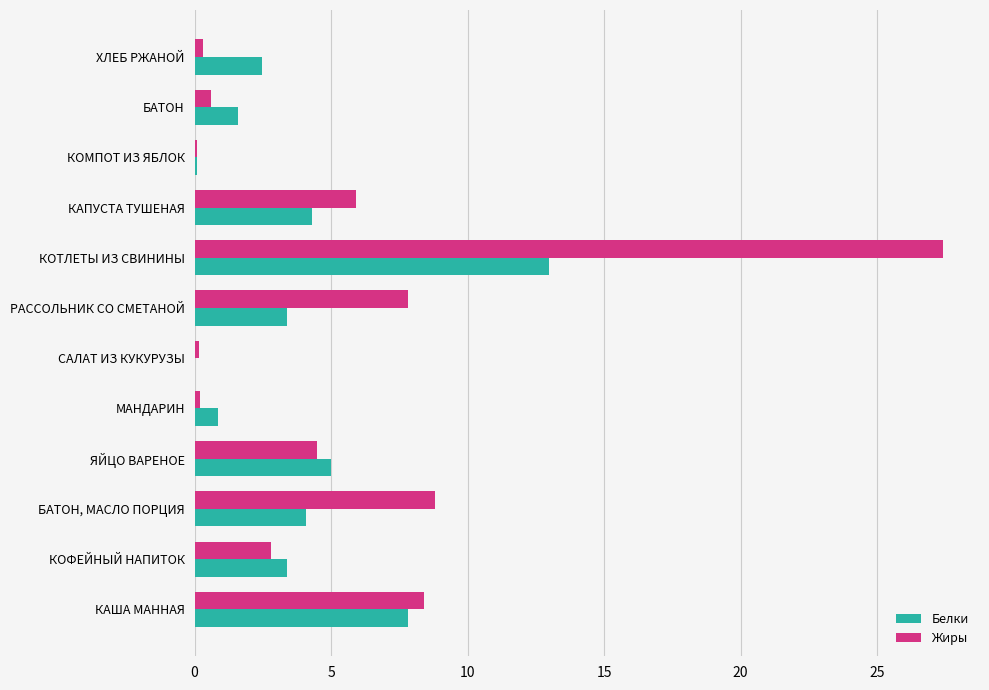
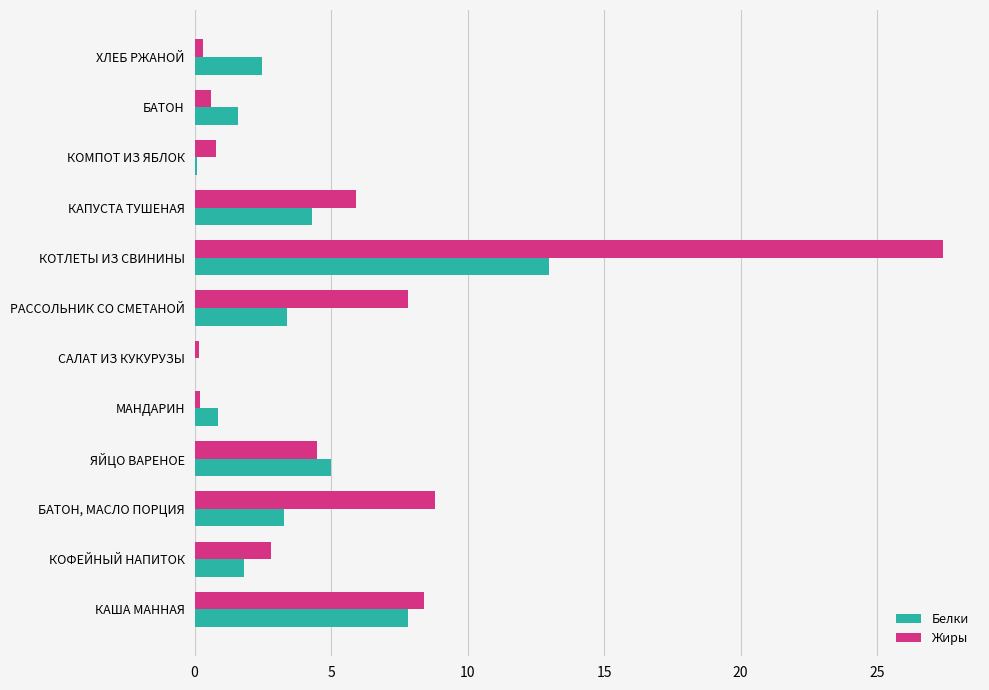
Жиры, КОМПОТ ИЗ ЯБЛОК: 0.1 -> 0.8
Белки, БАТОН, МАСЛО ПОРЦИЯ: 4.1 -> 3.3
Белки, КОФЕЙНЫЙ НАПИТОК: 3.4 -> 1.8
